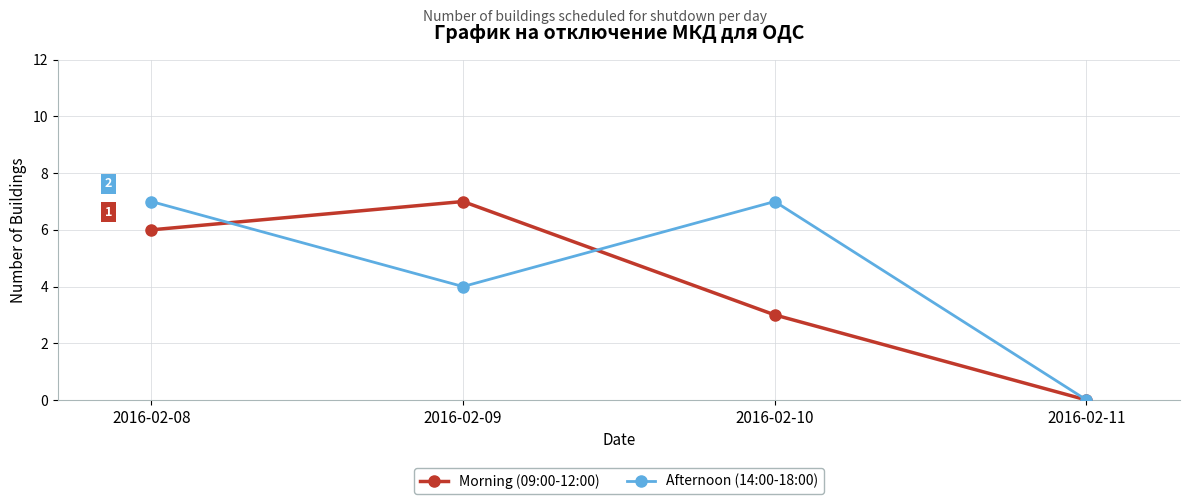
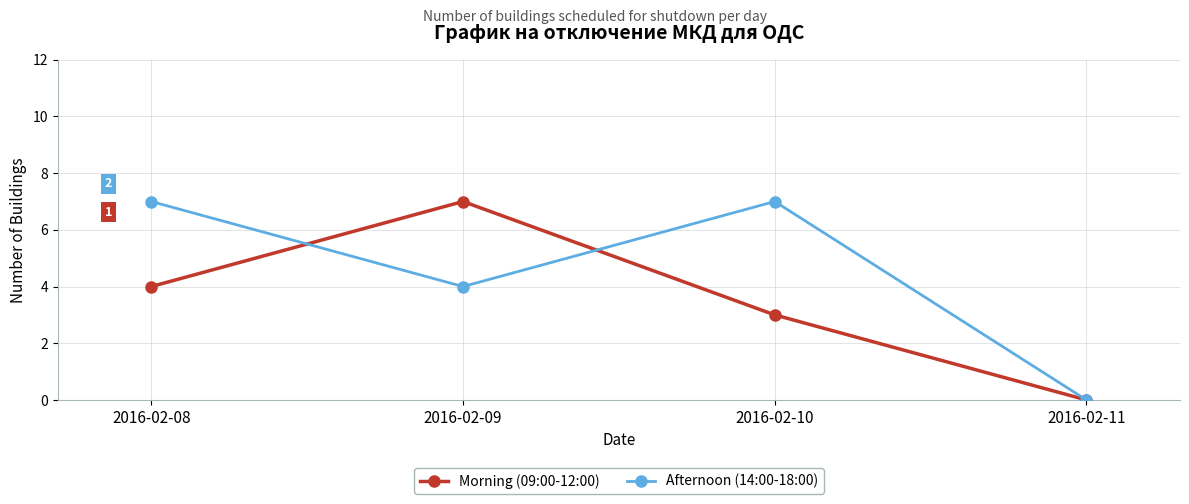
Morning (09:00-12:00), 2016-02-08: 6 -> 4
